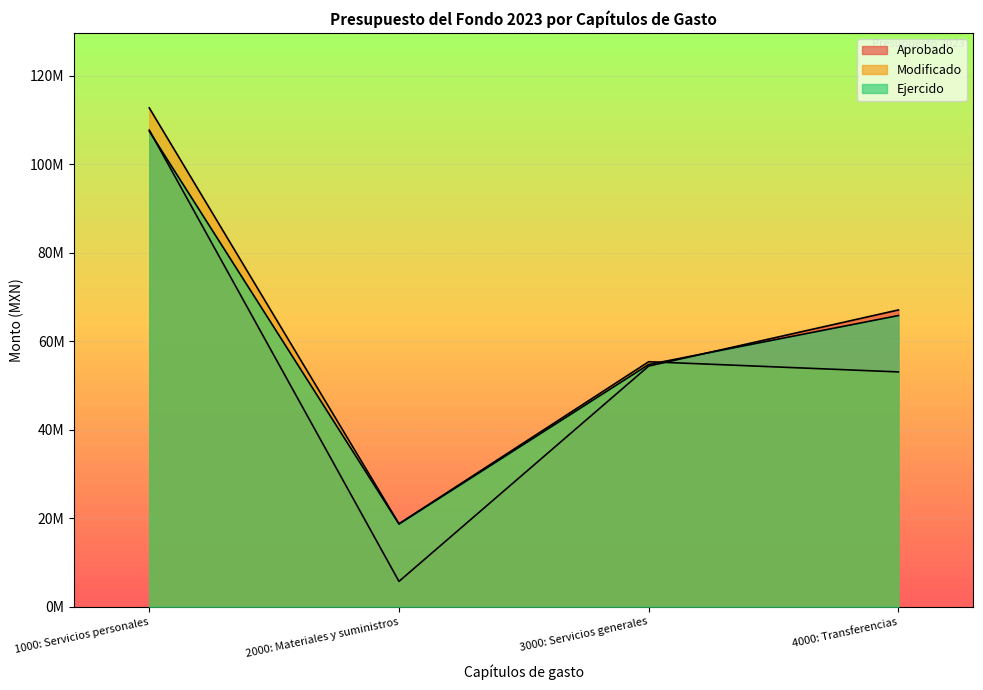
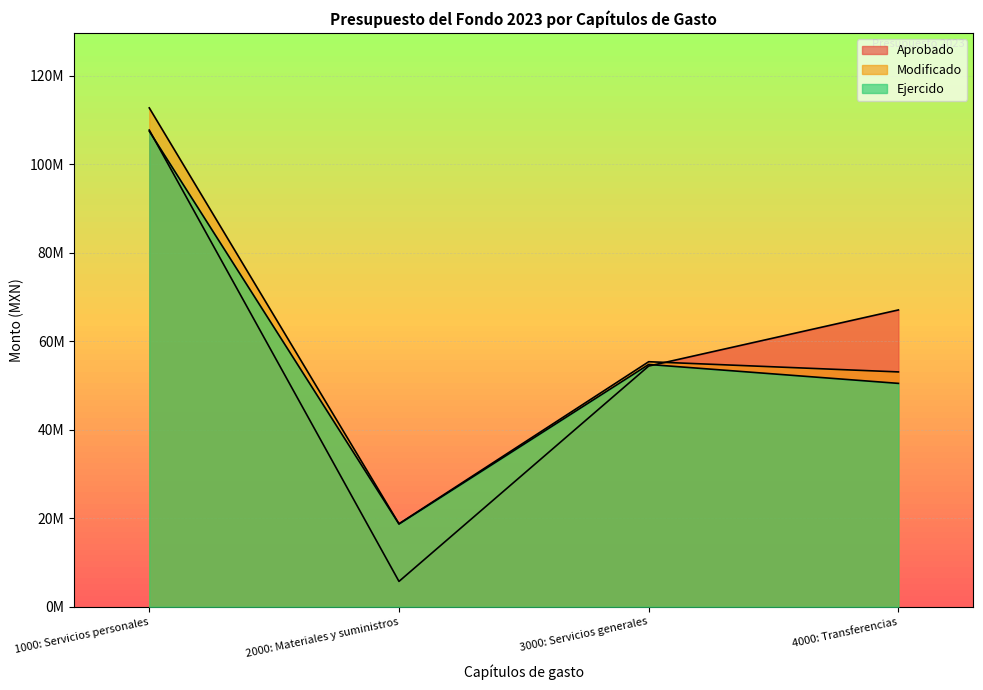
Ejercido, 4000: Transferencias: 66000000 -> 50000000
